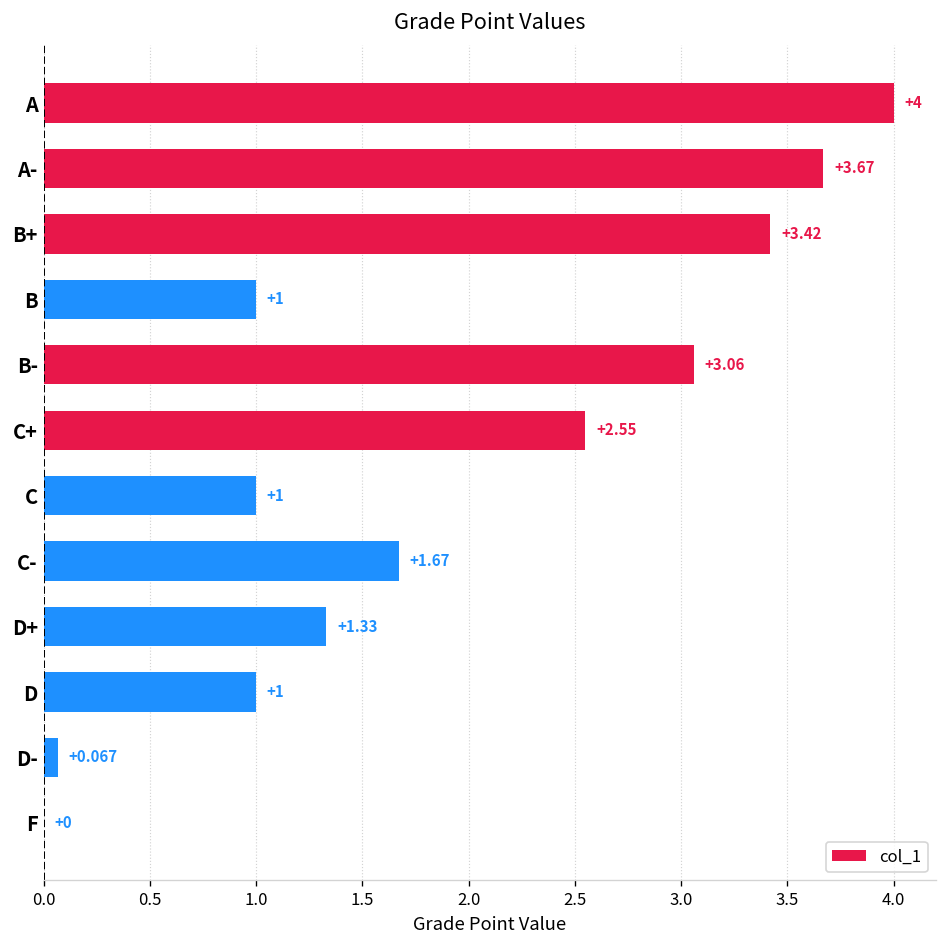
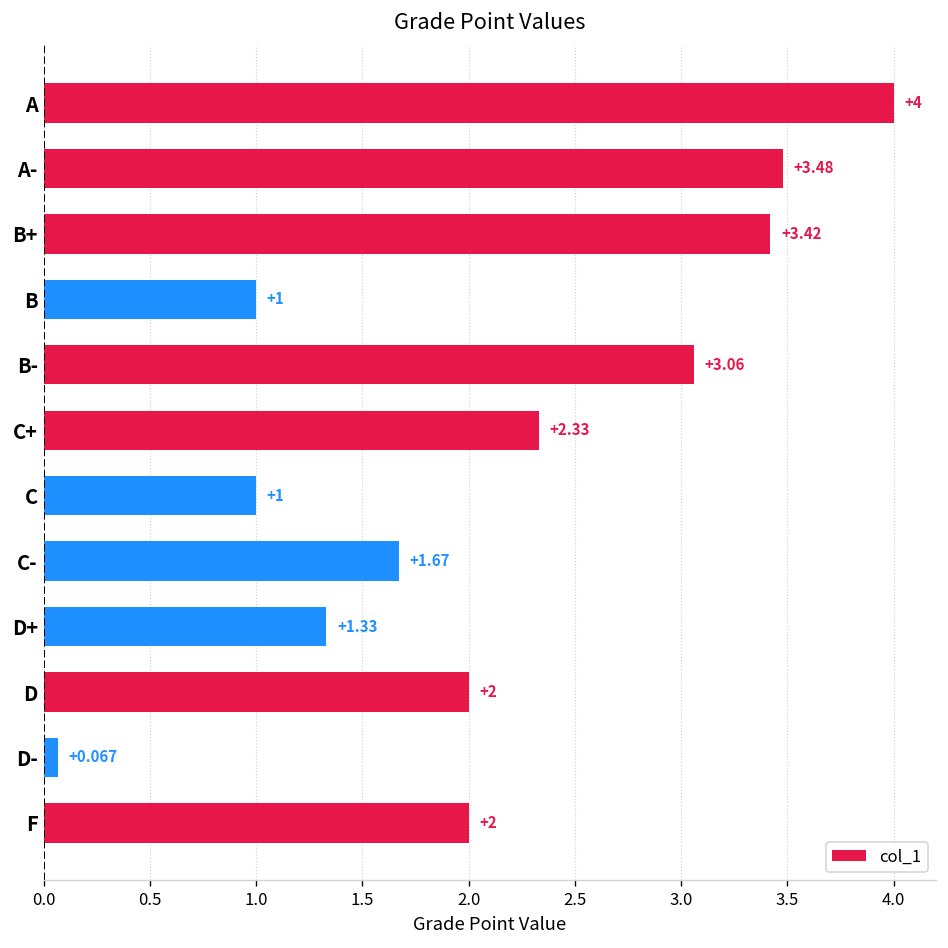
A-: +3.67 -> +3.48
C+: +2.55 -> +2.33
D: +1 -> +2
F: +0 -> +2
